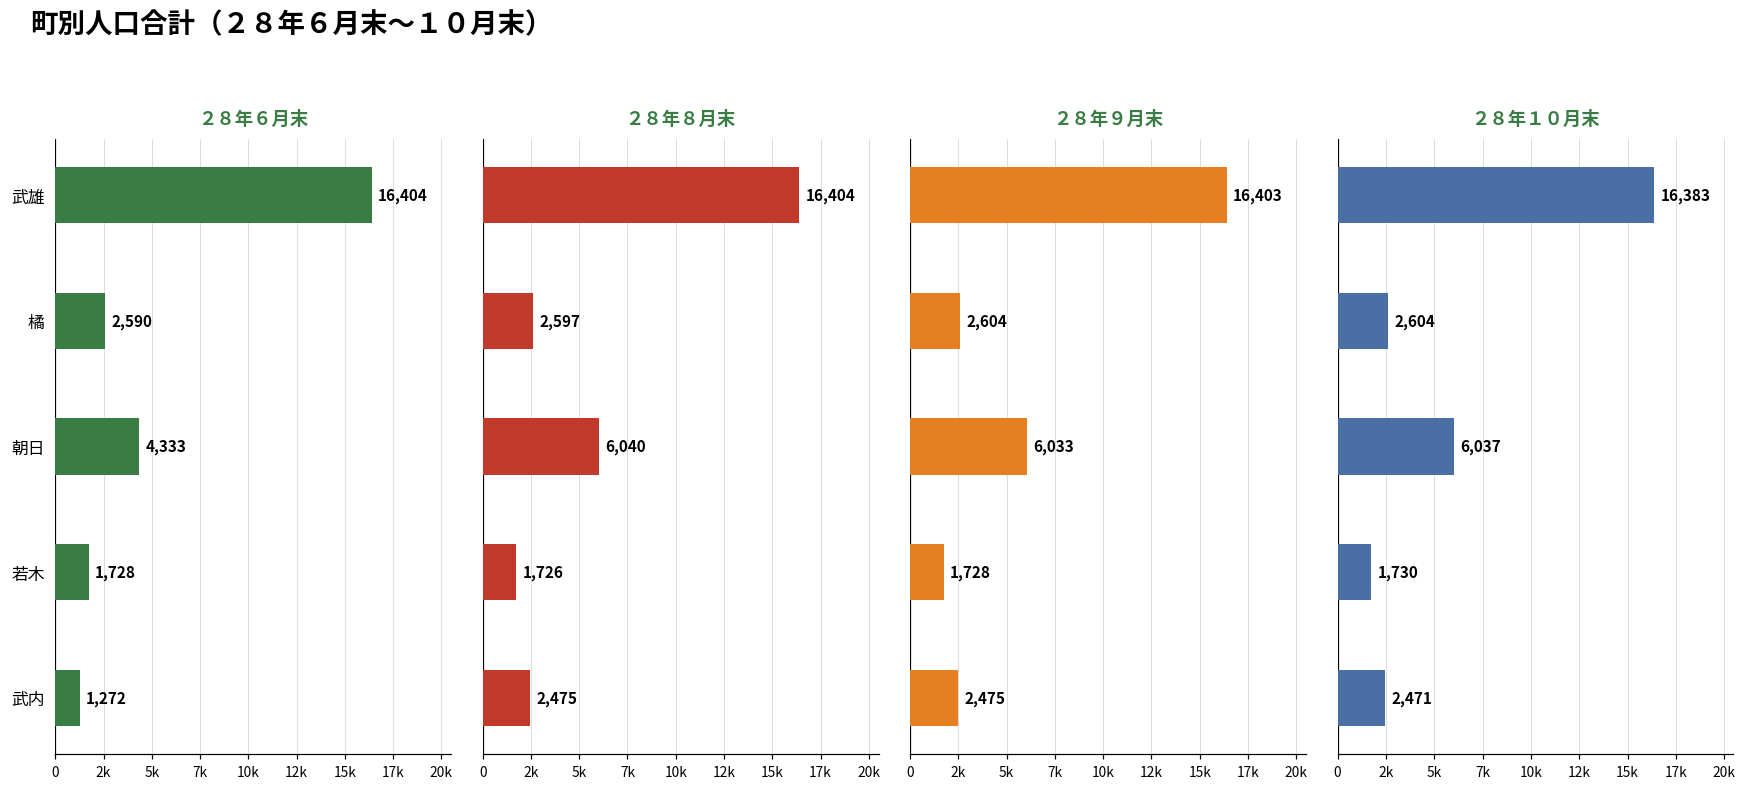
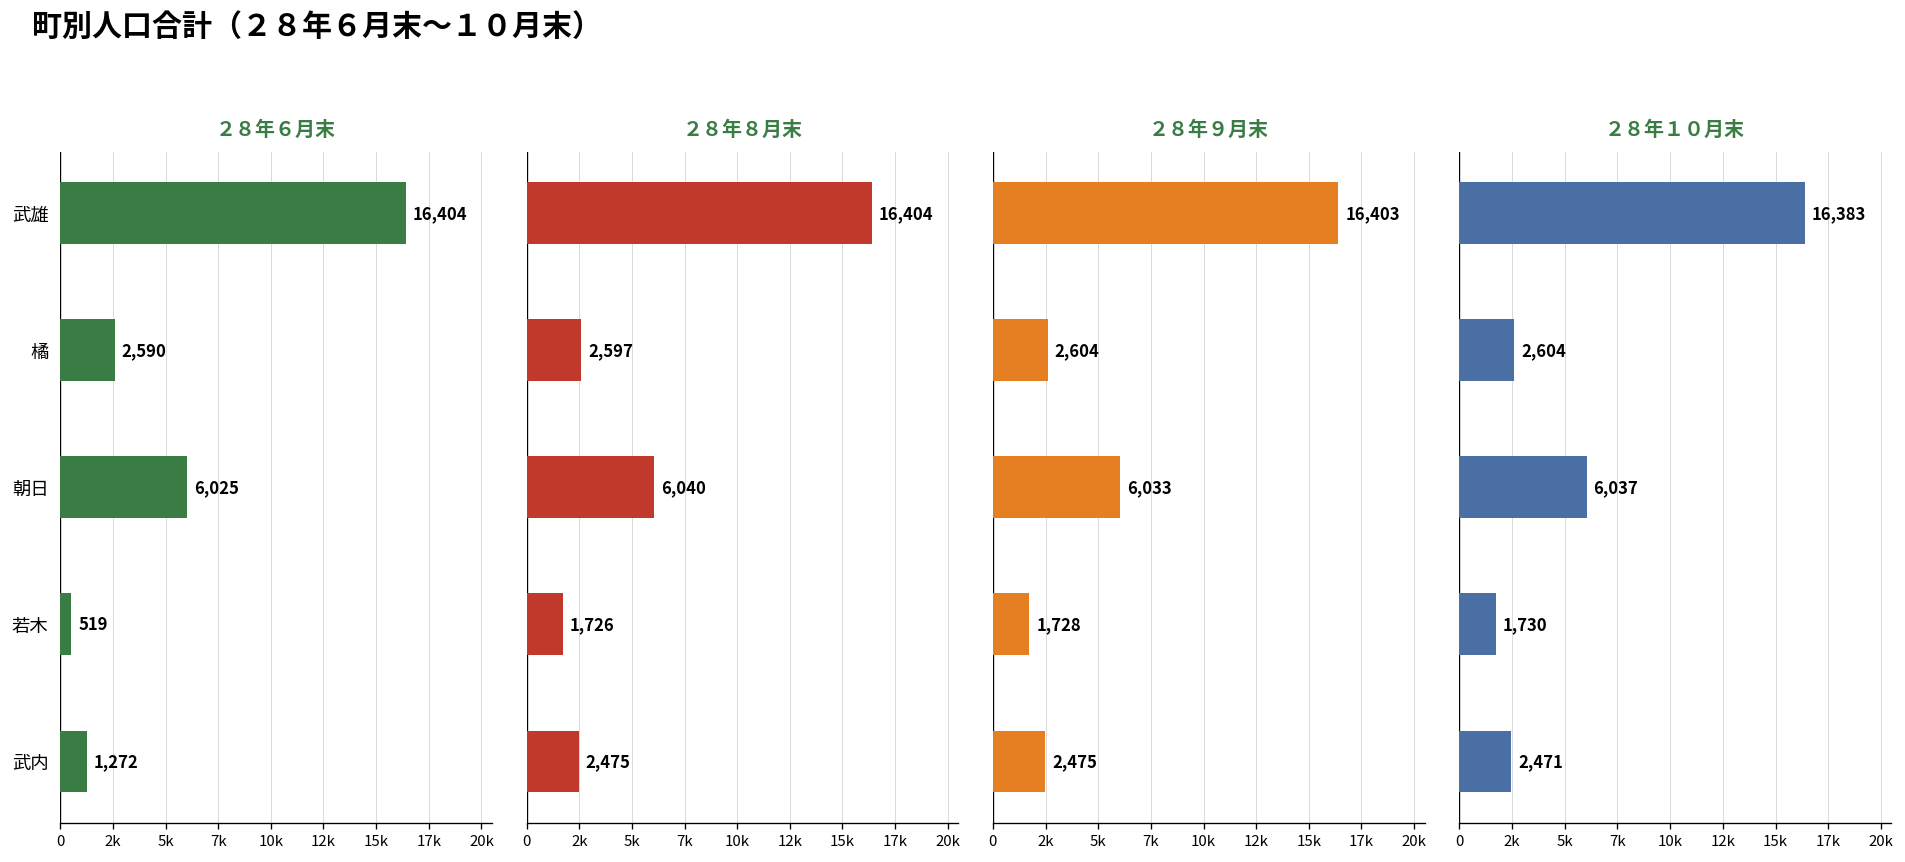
２８年６月末, 朝日: 4,333 -> 6,025
２８年６月末, 若木: 1,728 -> 519
